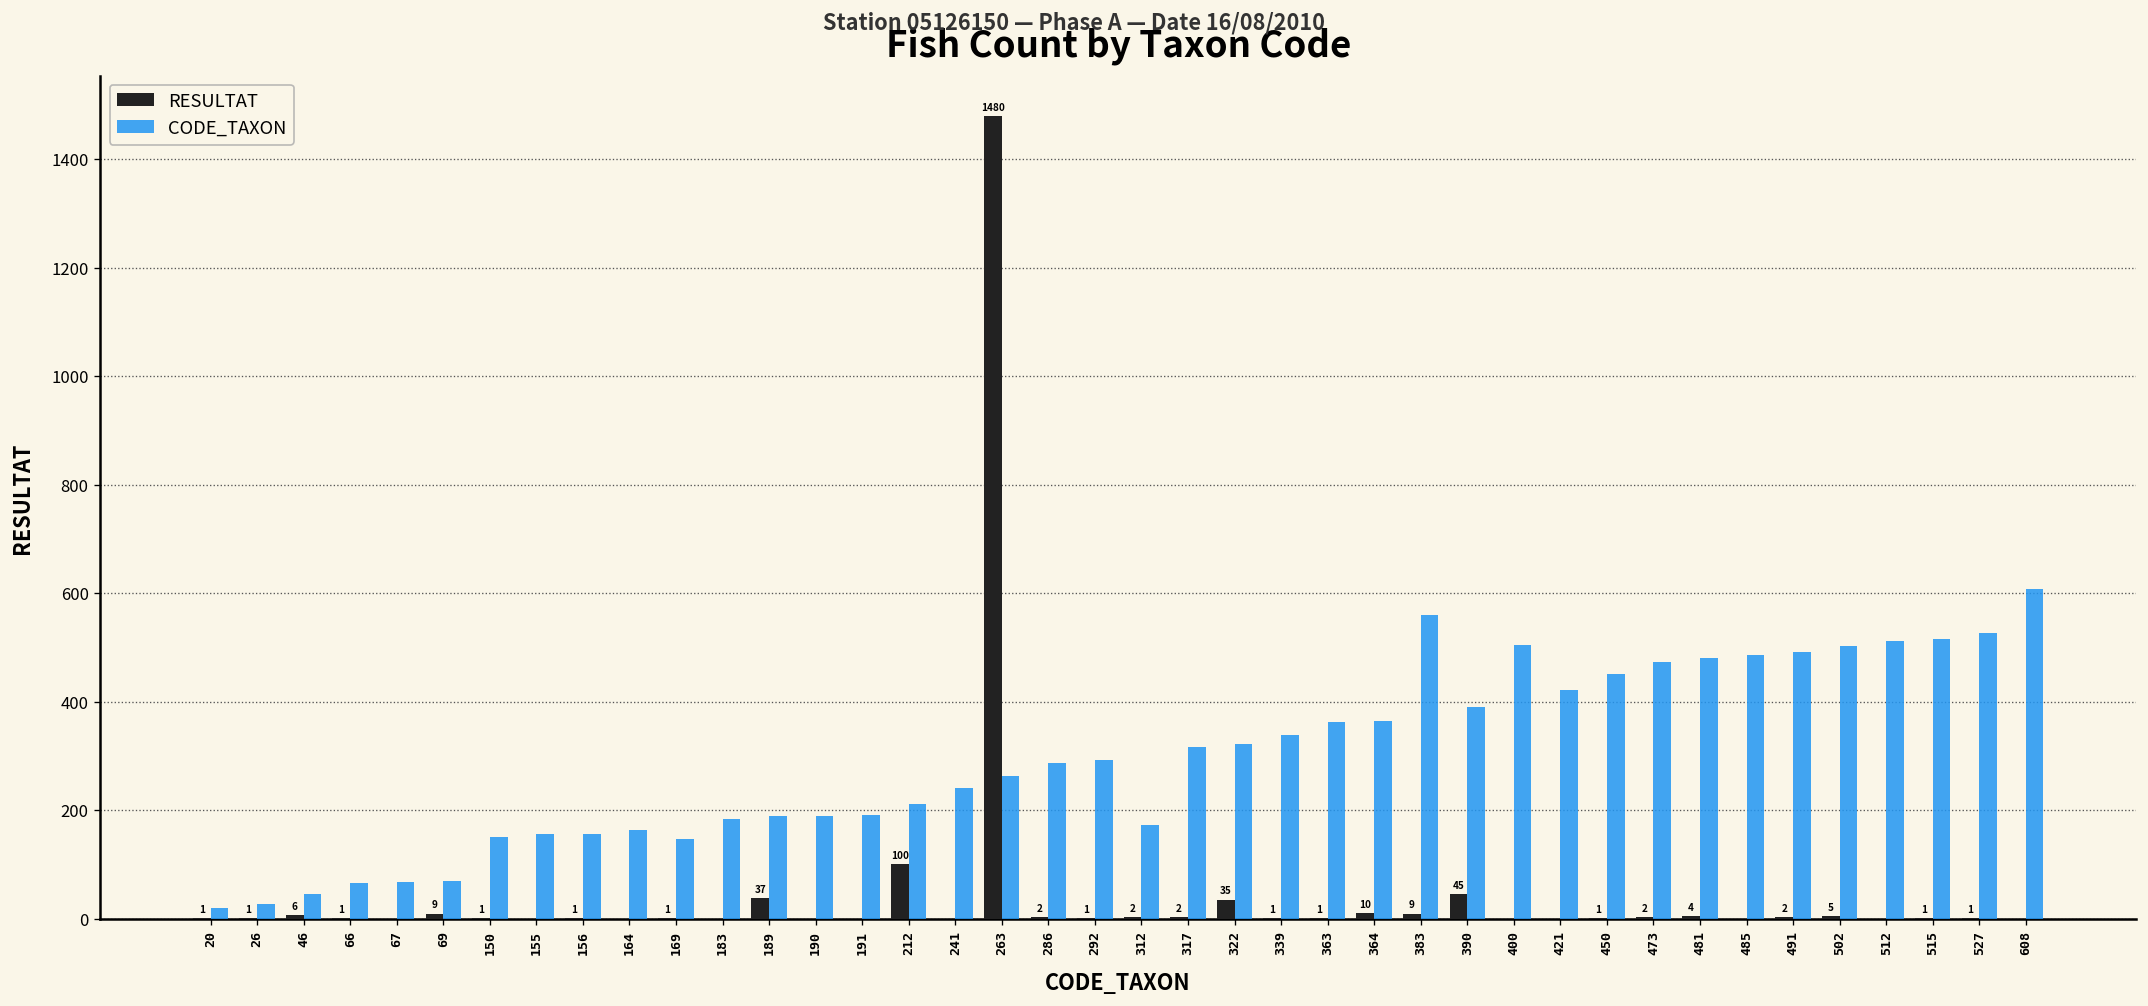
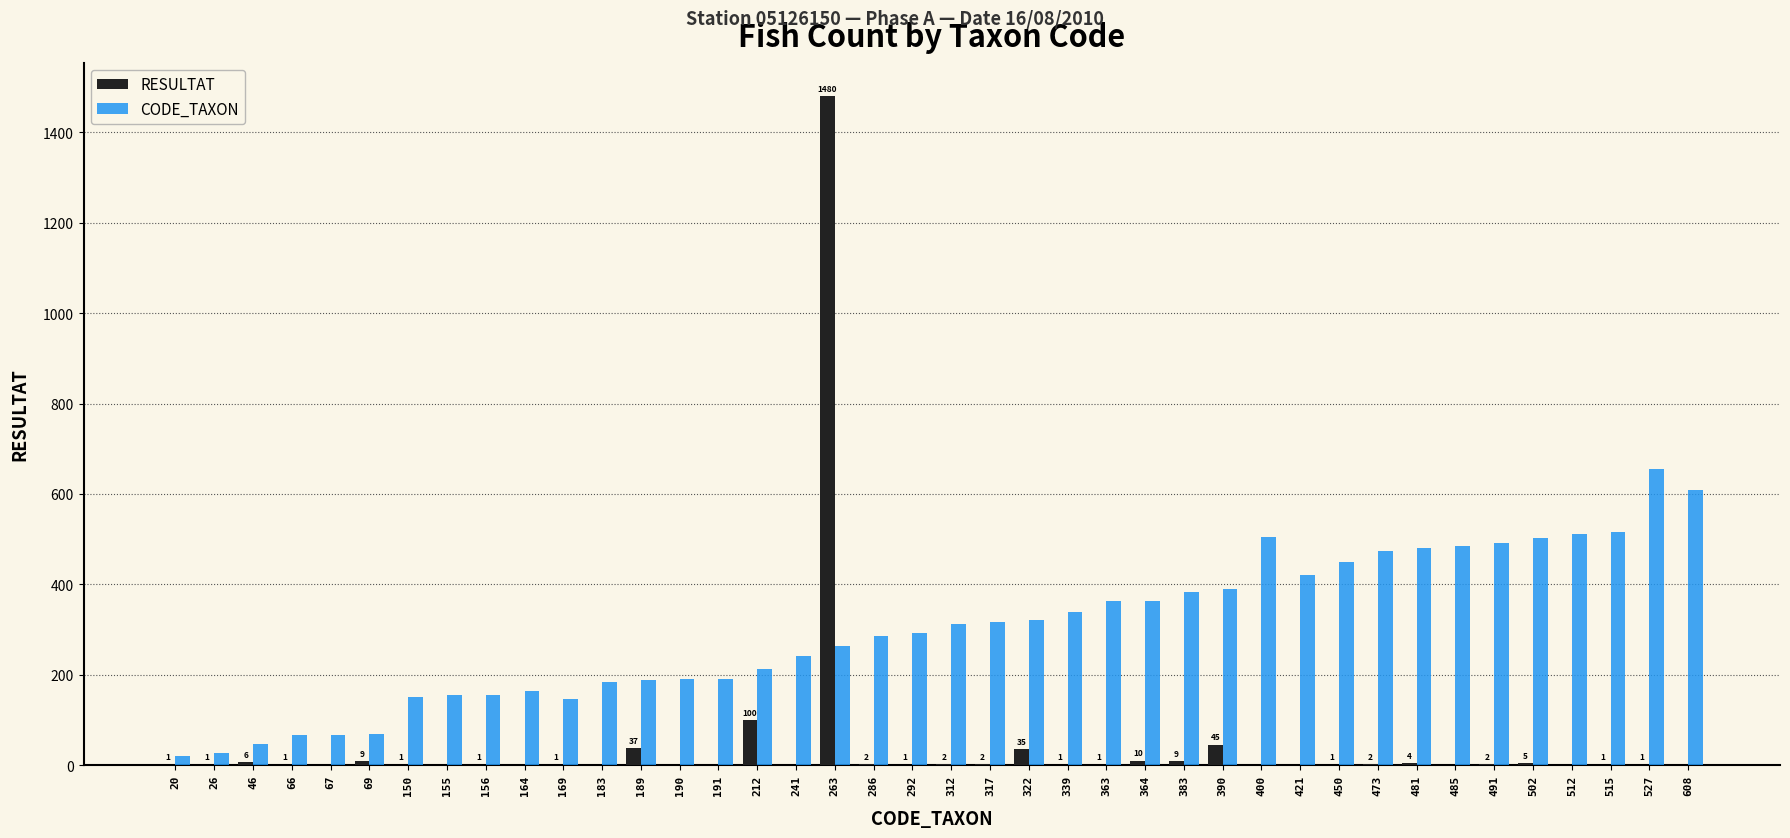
CODE_TAXON, 312: 170 -> 310
CODE_TAXON, 383: 560 -> 380
CODE_TAXON, 527: 530 -> 660
